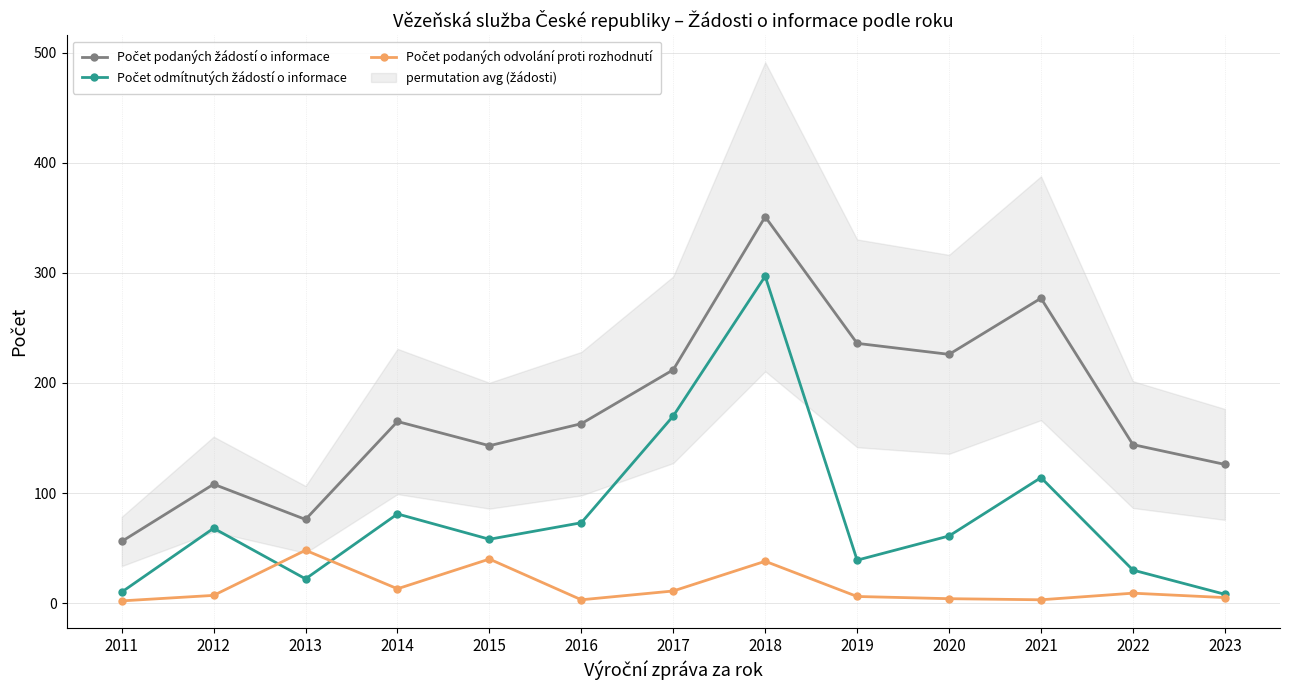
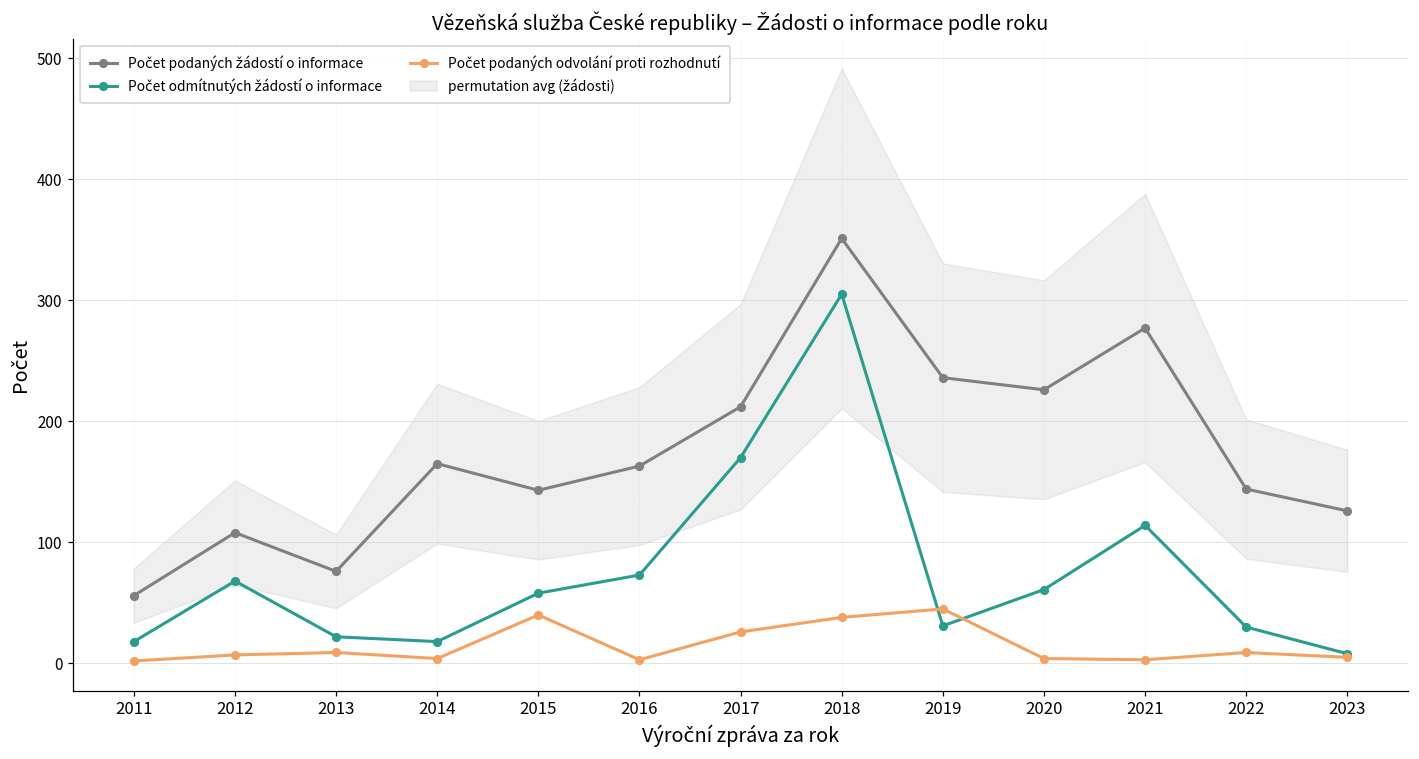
Počet odmítnutých žádostí o informace, 2011: 10 -> 18
Počet podaných odvolání proti rozhodnutí, 2013: 48 -> 9
Počet odmítnutých žádostí o informace, 2014: 81 -> 18
Počet podaných odvolání proti rozhodnutí, 2014: 13 -> 4
Počet podaných odvolání proti rozhodnutí, 2017: 11 -> 26
Počet odmítnutých žádostí o informace, 2018: 297 -> 305
Počet odmítnutých žádostí o informace, 2019: 39 -> 31
Počet podaných odvolání proti rozhodnutí, 2019: 6 -> 45
